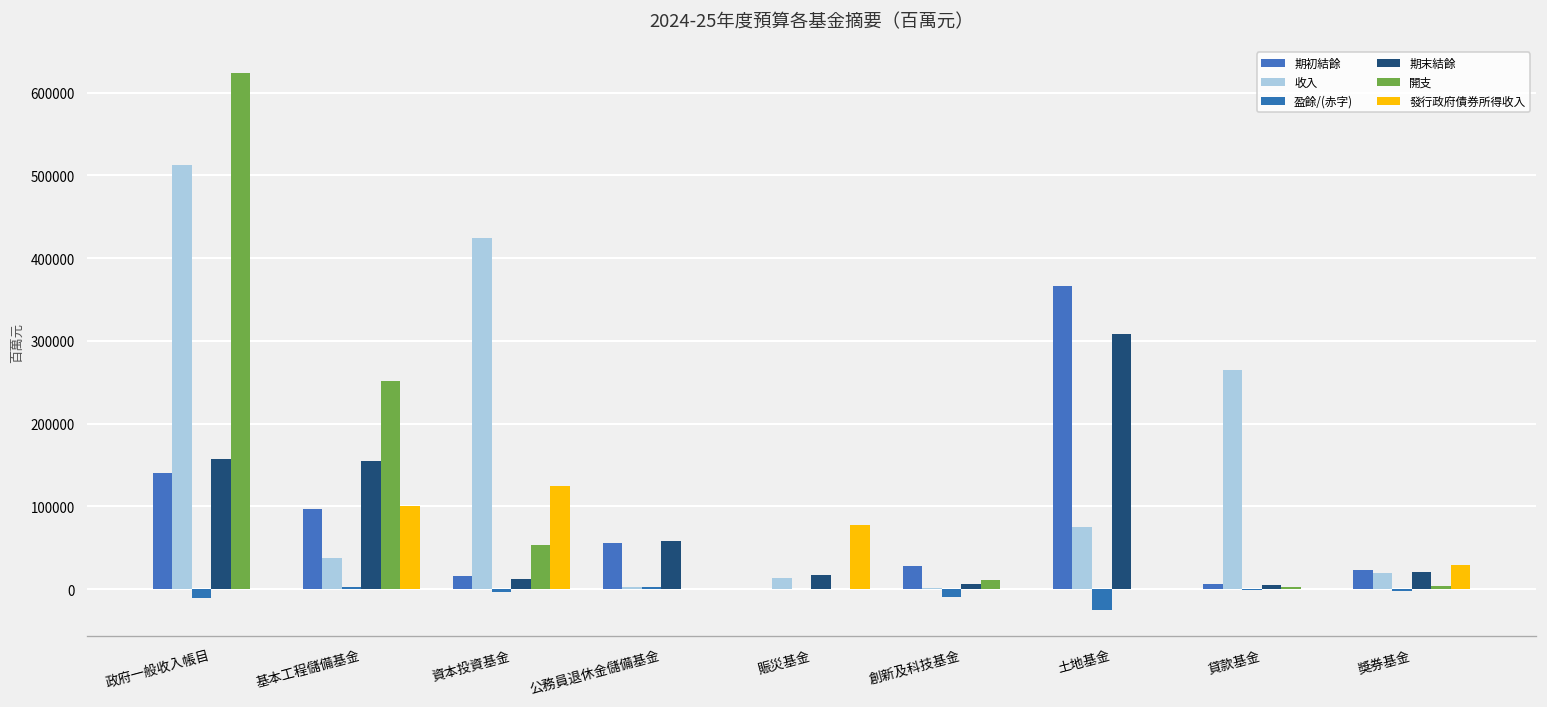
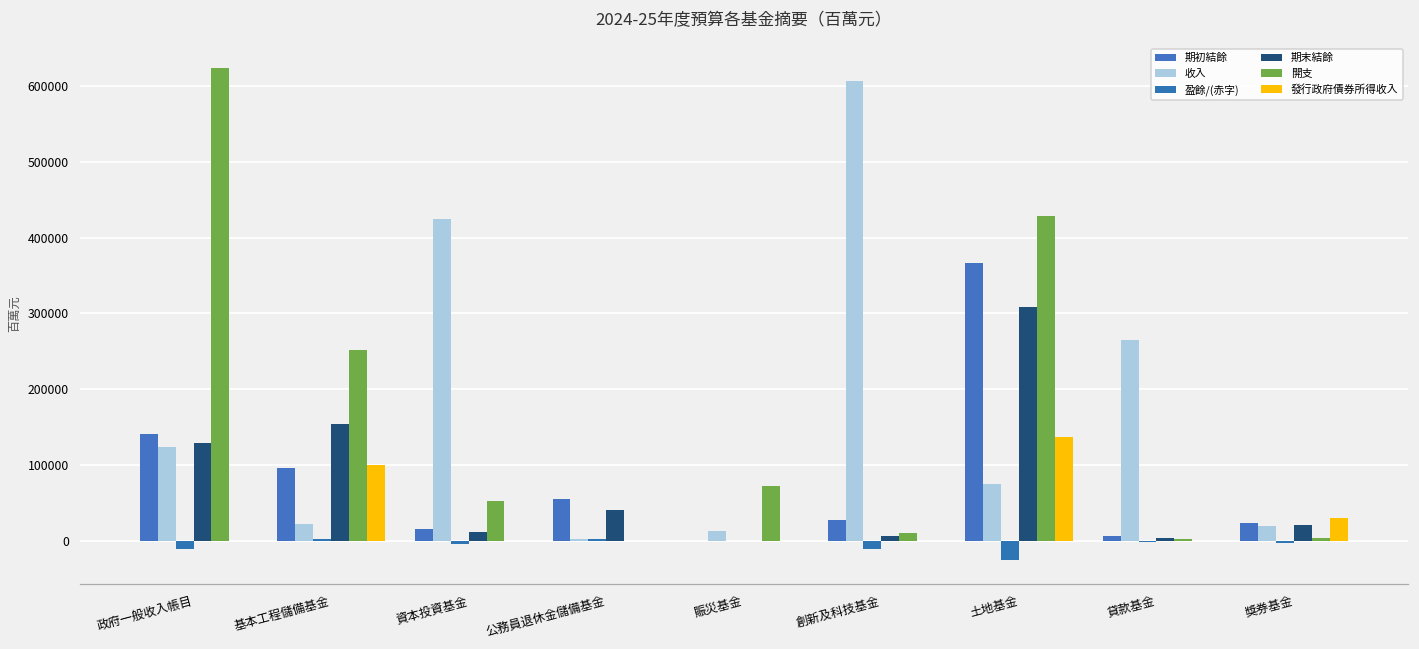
收入, 政府一般收入帳目: 510000 -> 120000
期末結餘, 政府一般收入帳目: 160000 -> 130000
收入, 基本工程儲備基金: 40000 -> 20000
發行政府債券所得收入, 資本投資基金: 120000 -> 0
期末結餘, 公務員退休金儲備基金: 60000 -> 40000
期末結餘, 賑災基金: 20000 -> 0
開支, 賑災基金: 0 -> 70000
發行政府債券所得收入, 賑災基金: 80000 -> 0
收入, 創新及科技基金: 0 -> 610000
開支, 土地基金: 0 -> 430000
發行政府債券所得收入, 土地基金: 0 -> 140000
